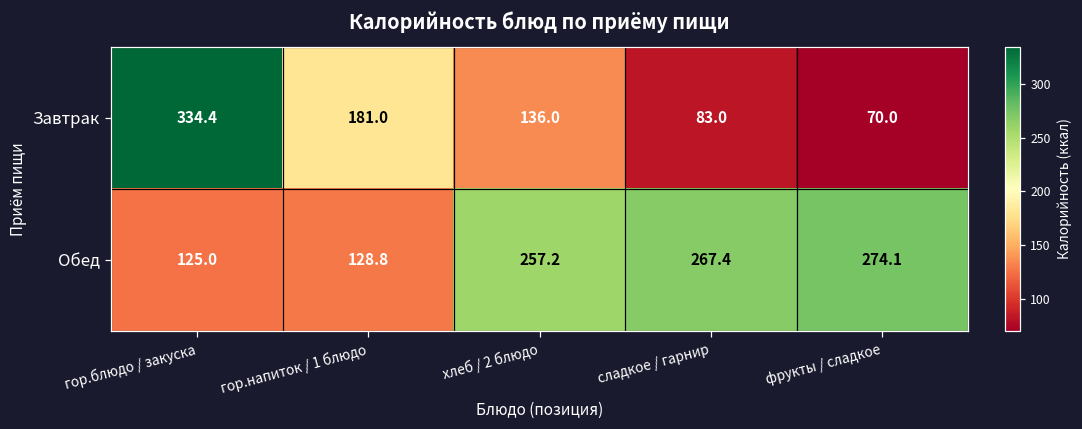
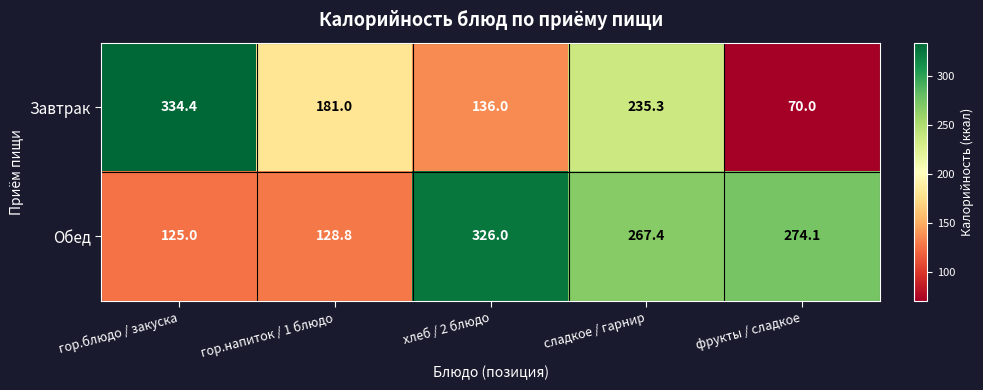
Завтрак, сладкое / гарнир: 83.0 -> 235.3
Обед, хлеб / 2 блюдо: 257.2 -> 326.0
